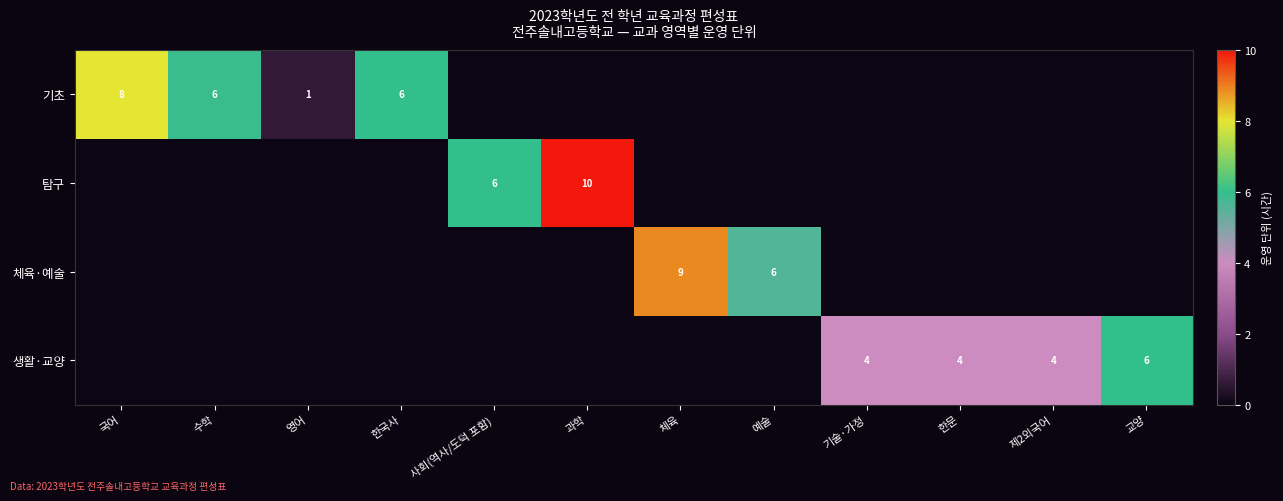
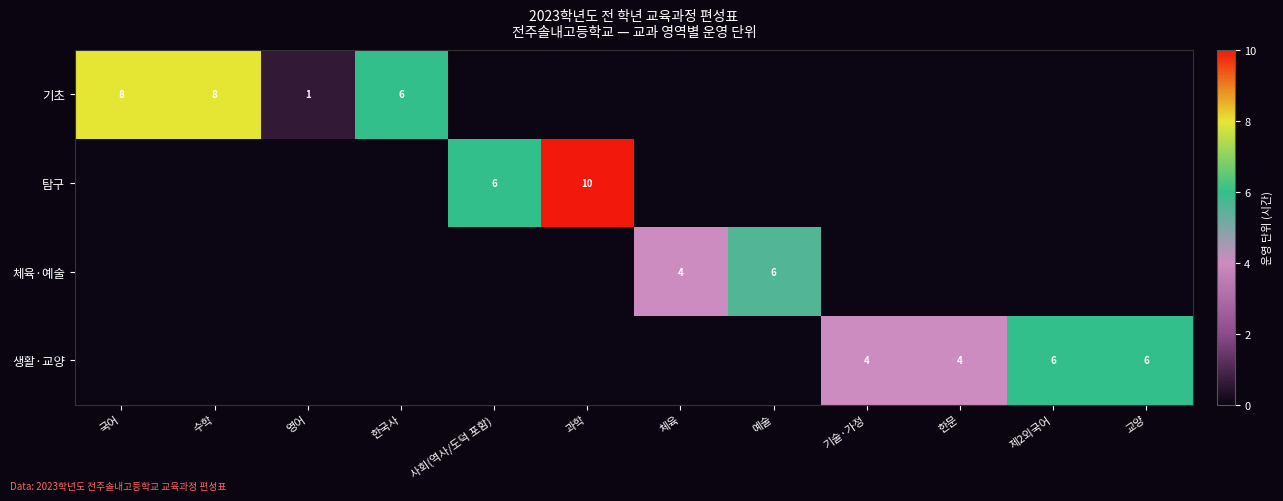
기초, 수학: 6 -> 8
체육·예술, 체육: 9 -> 4
생활·교양, 제2외국어: 4 -> 6
